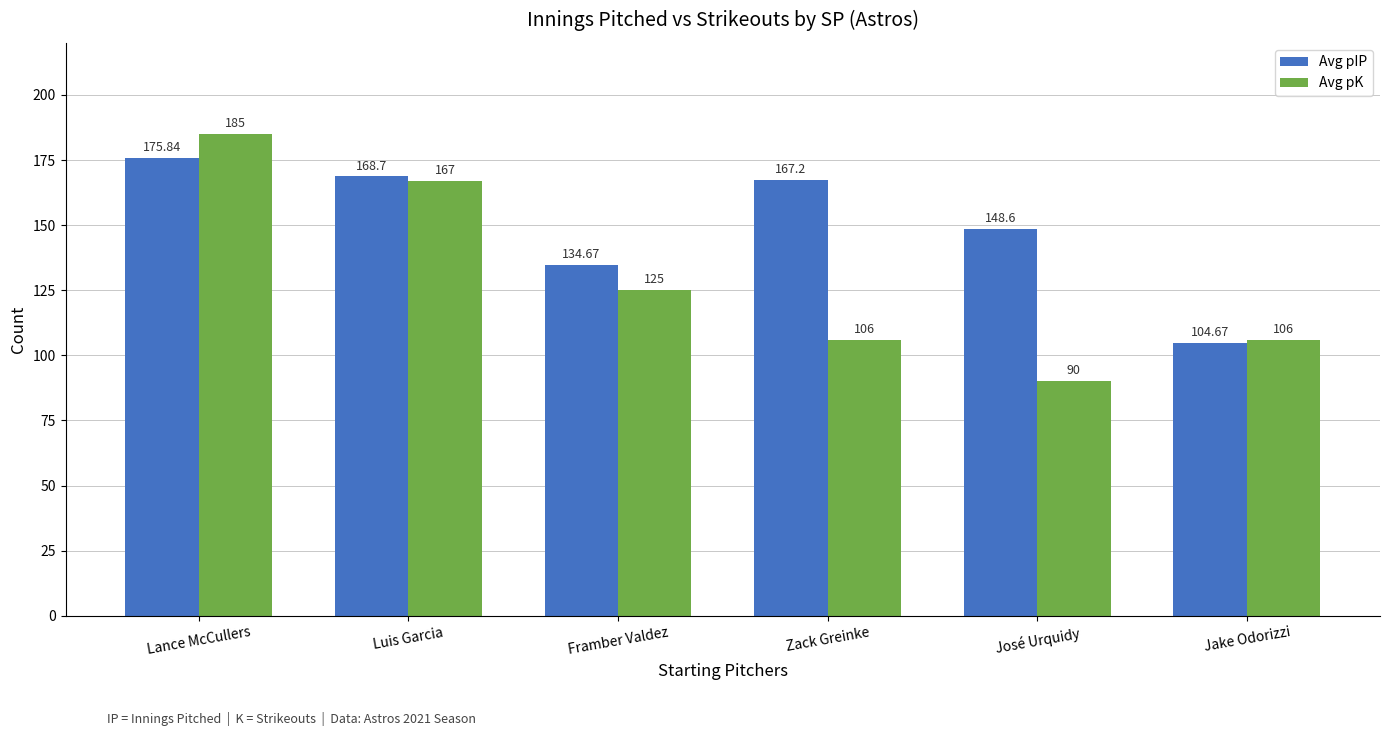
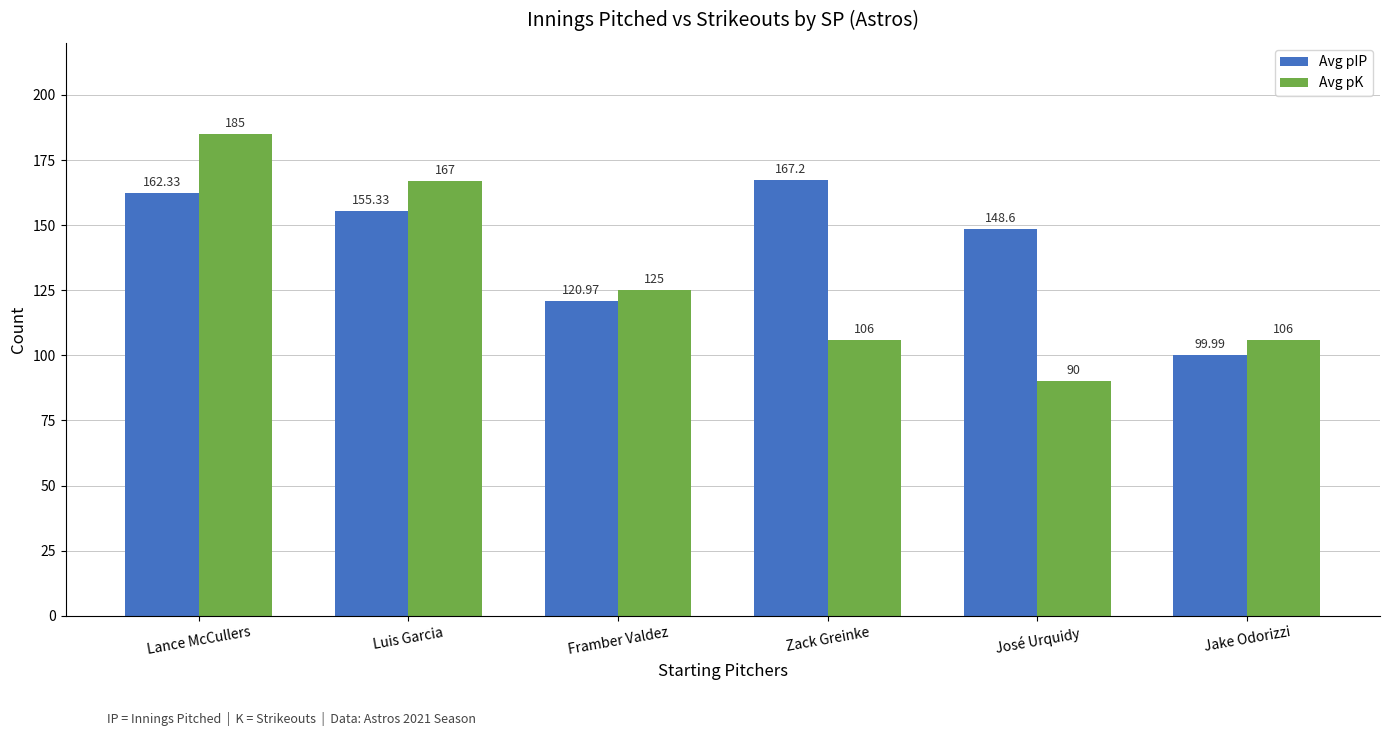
Avg pIP, Lance McCullers: 175.84 -> 162.33
Avg pIP, Luis Garcia: 168.7 -> 155.33
Avg pIP, Framber Valdez: 134.67 -> 120.97
Avg pIP, Jake Odorizzi: 104.67 -> 99.99
